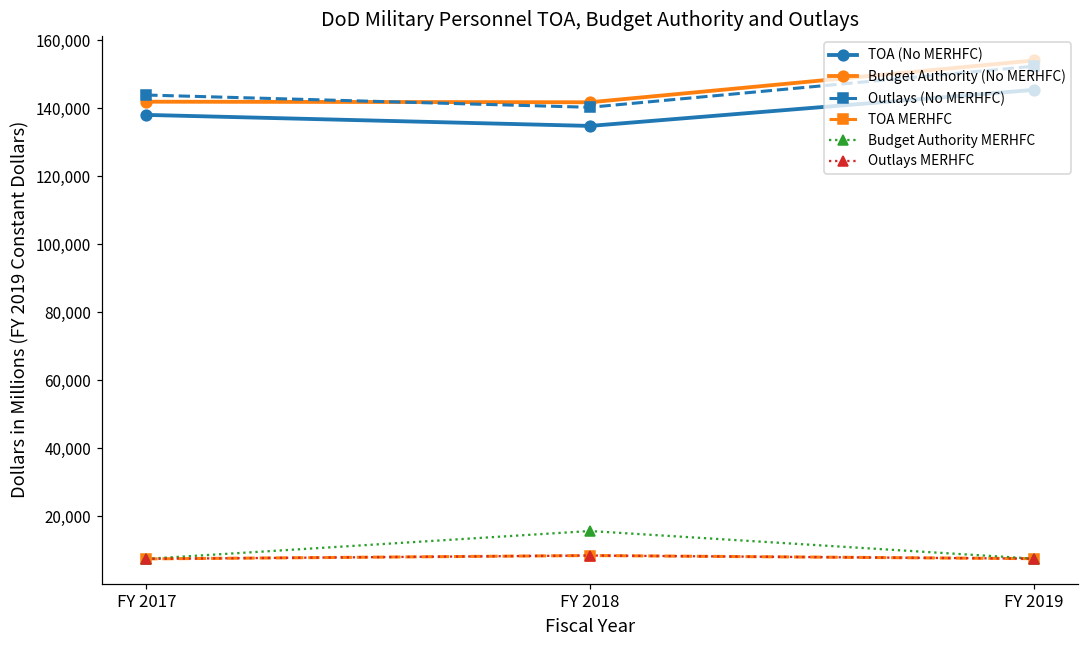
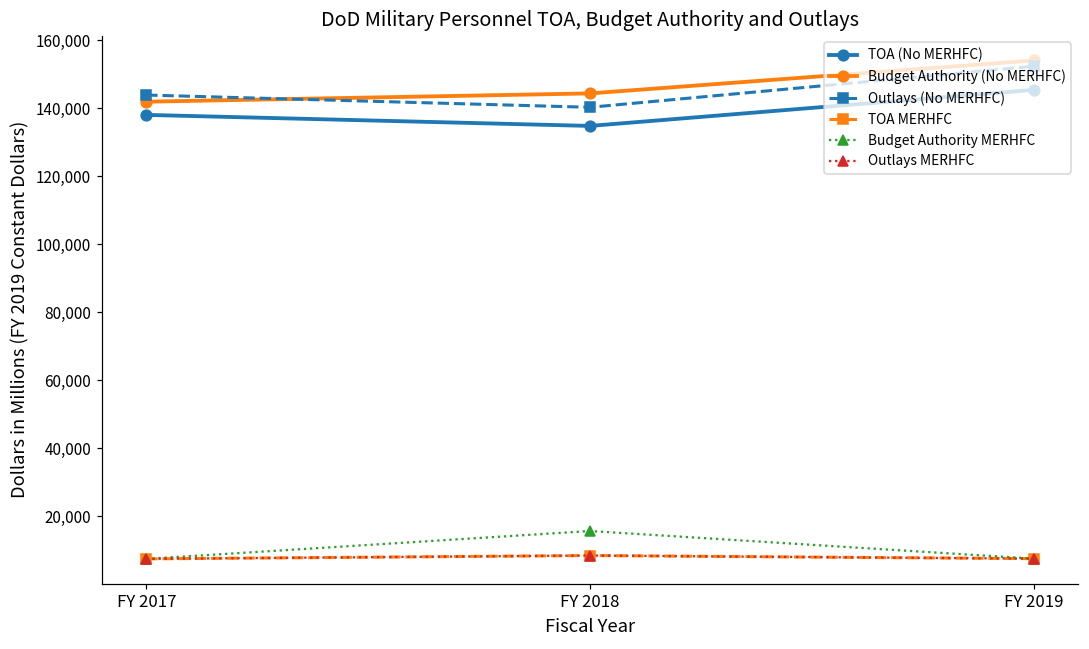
Budget Authority (No MERHFC), FY 2018: 142,000 -> 144,000
